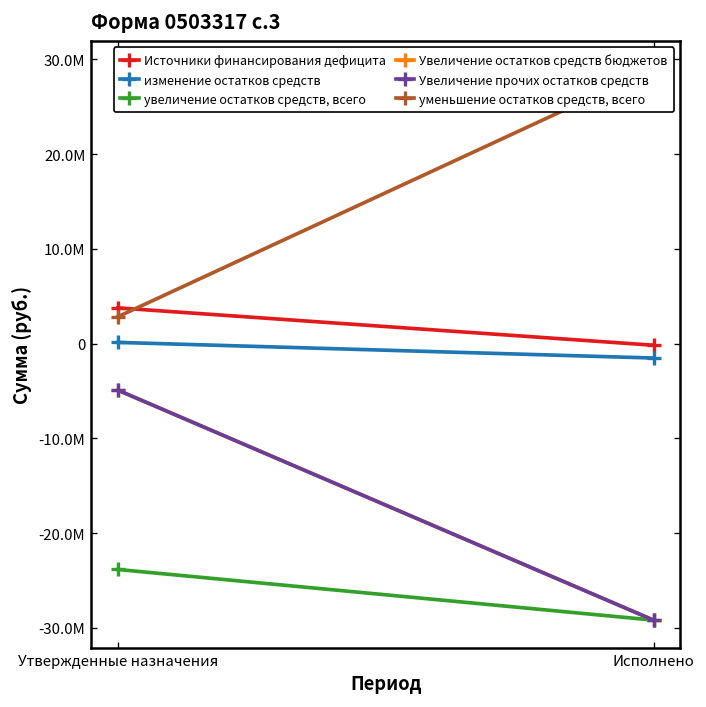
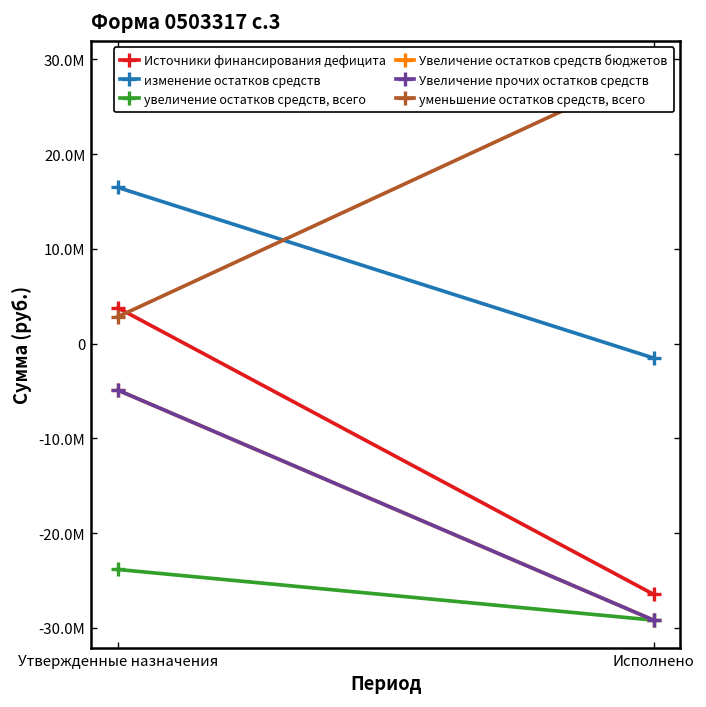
изменение остатков средств, Утвержденные назначения: 0 -> 16000000
Источники финансирования дефицита, Исполнено: 0 -> -26000000
